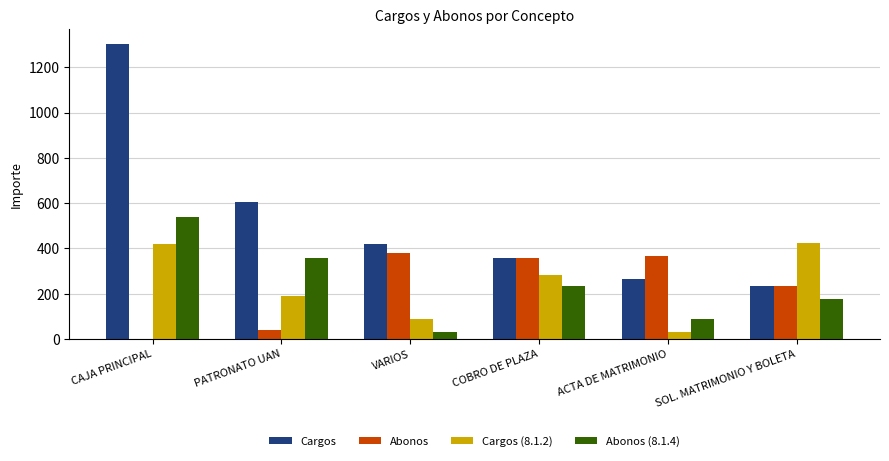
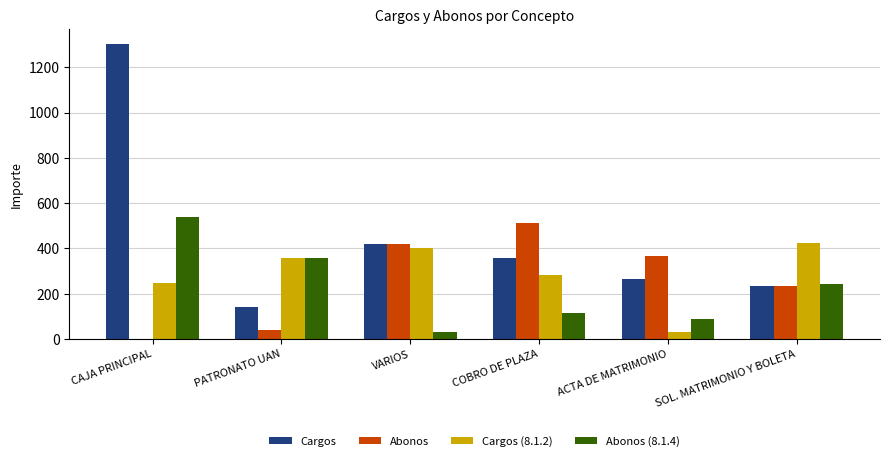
Cargos (8.1.2), CAJA PRINCIPAL: 420 -> 250
Cargos, PATRONATO UAN: 610 -> 140
Cargos (8.1.2), PATRONATO UAN: 190 -> 360
Abonos, VARIOS: 380 -> 420
Cargos (8.1.2), VARIOS: 90 -> 400
Abonos, COBRO DE PLAZA: 360 -> 510
Abonos (8.1.4), COBRO DE PLAZA: 230 -> 110
Abonos (8.1.4), SOL. MATRIMONIO Y BOLETA: 180 -> 240
